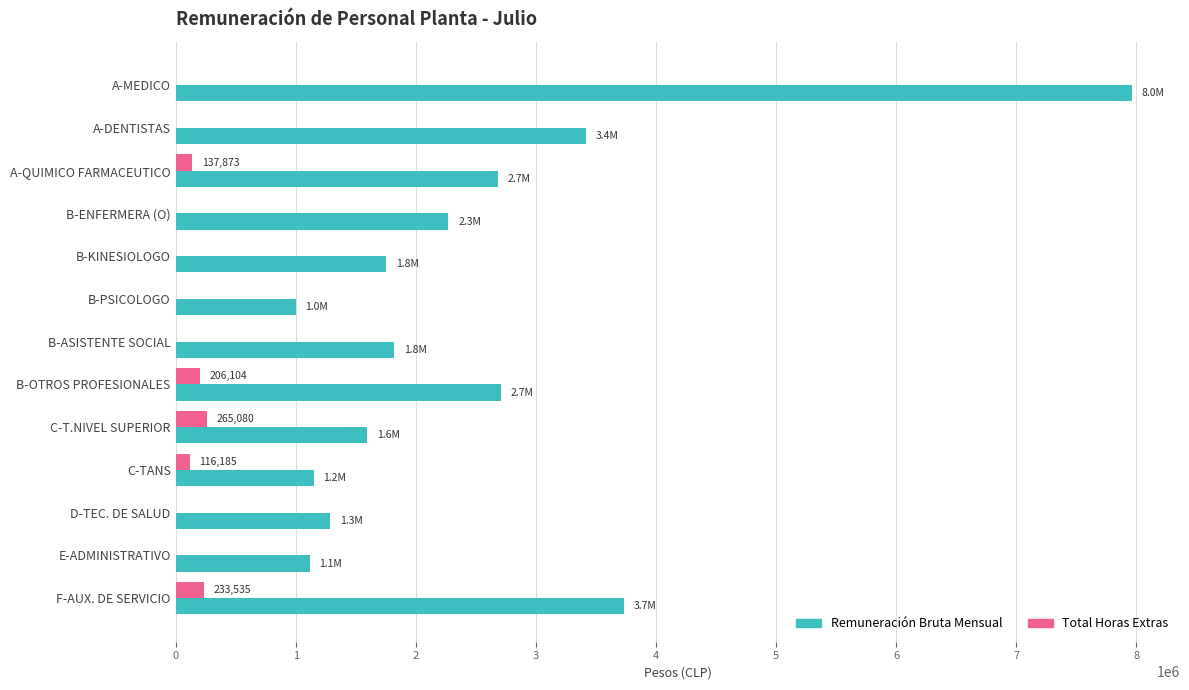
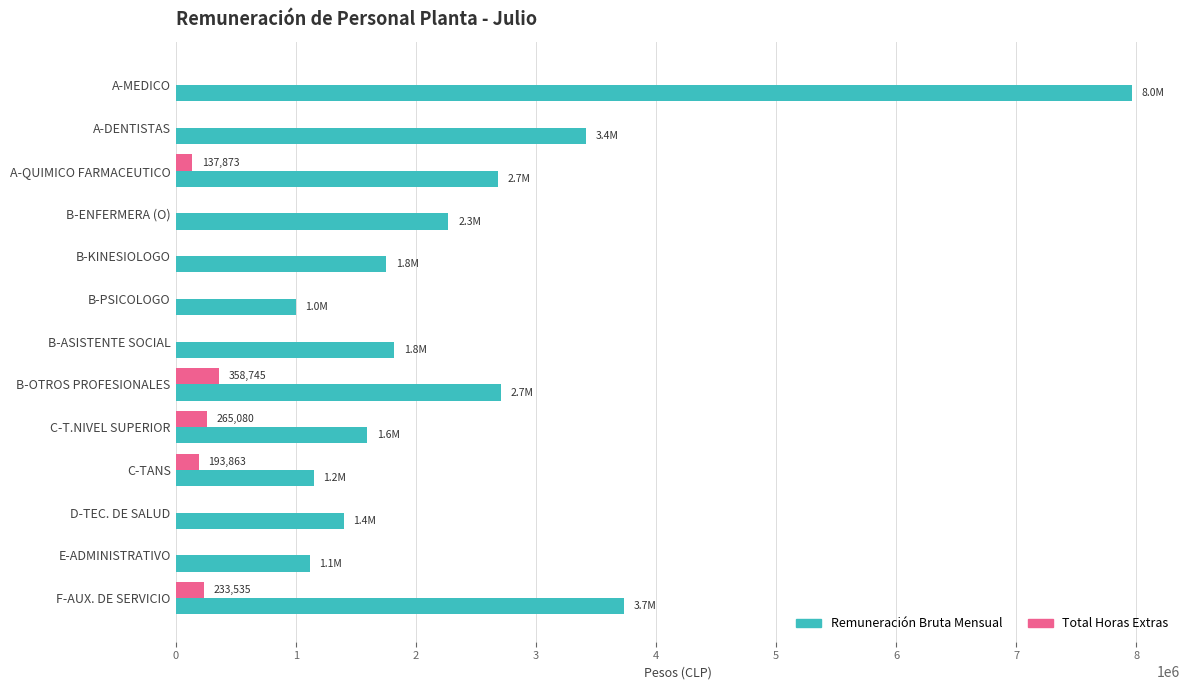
Total Horas Extras, B-OTROS PROFESIONALES: 206,104 -> 358,745
Total Horas Extras, C-TANS: 116,185 -> 193,863
Remuneración Bruta Mensual, D-TEC. DE SALUD: 1.3M -> 1.4M
